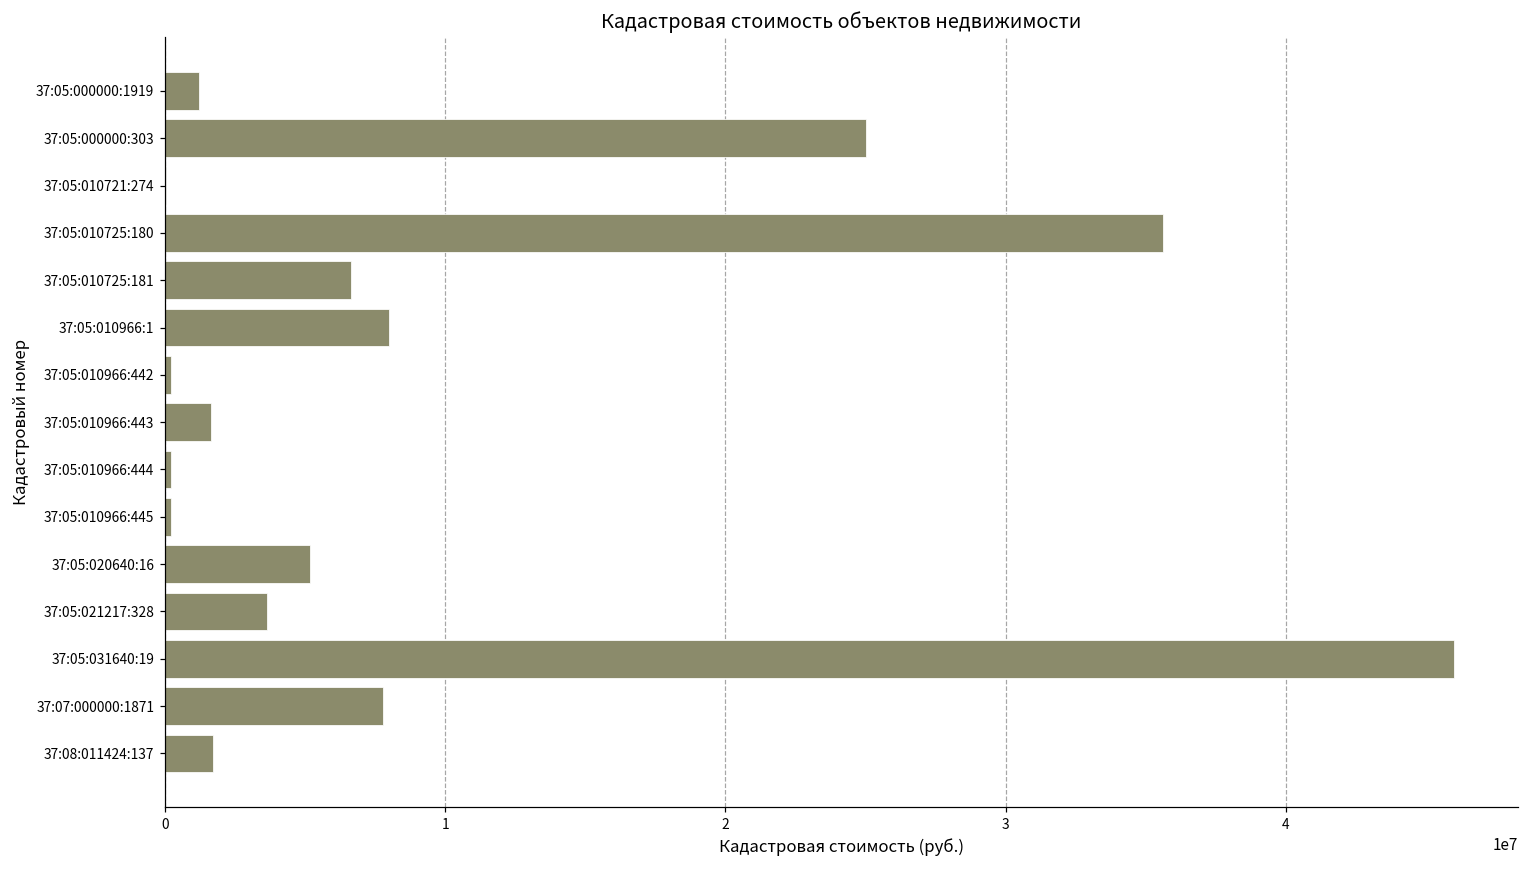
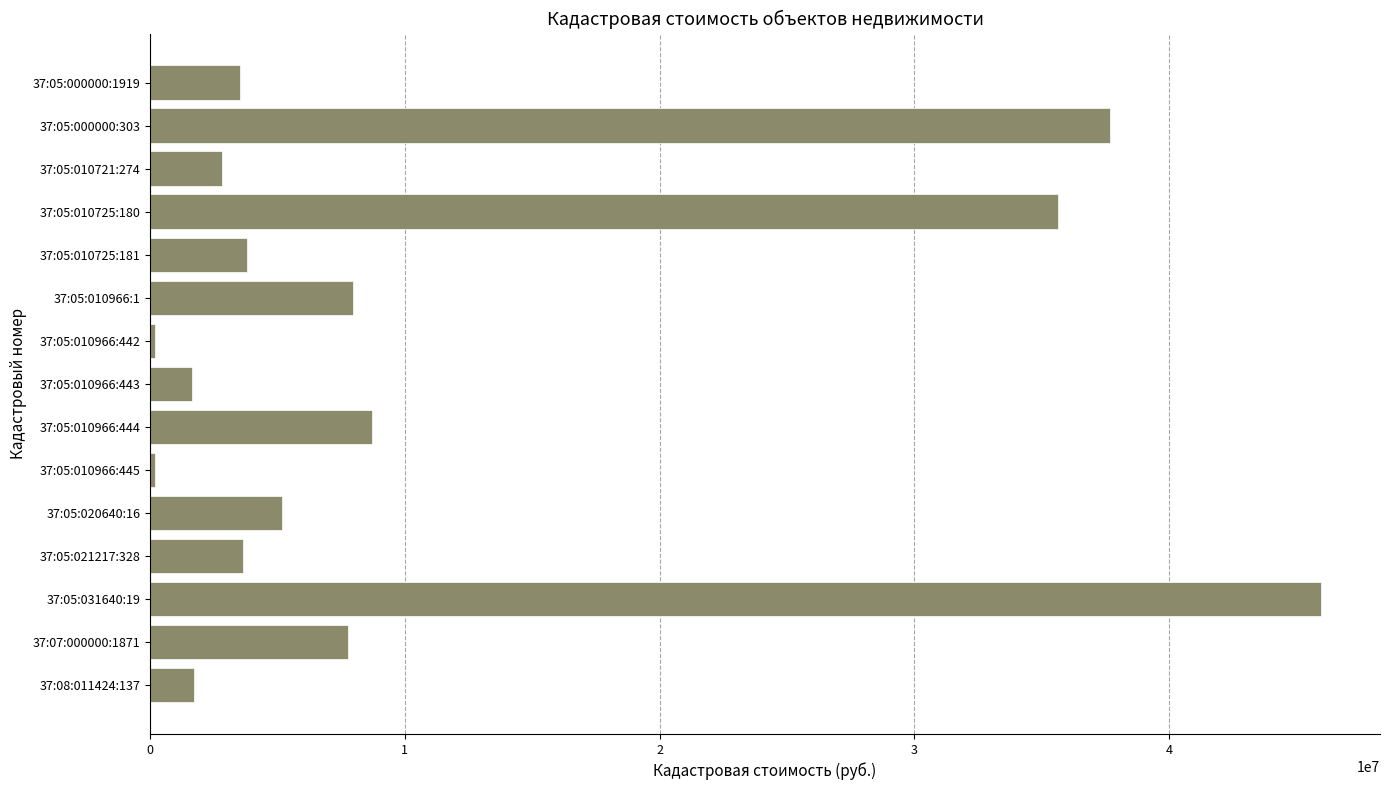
37:05:000000:1919: 1200000 -> 3500000
37:05:000000:303: 25000000 -> 37700000
37:05:010721:274: 0 -> 2800000
37:05:010725:181: 6600000 -> 3800000
37:05:010966:444: 200000 -> 8700000
